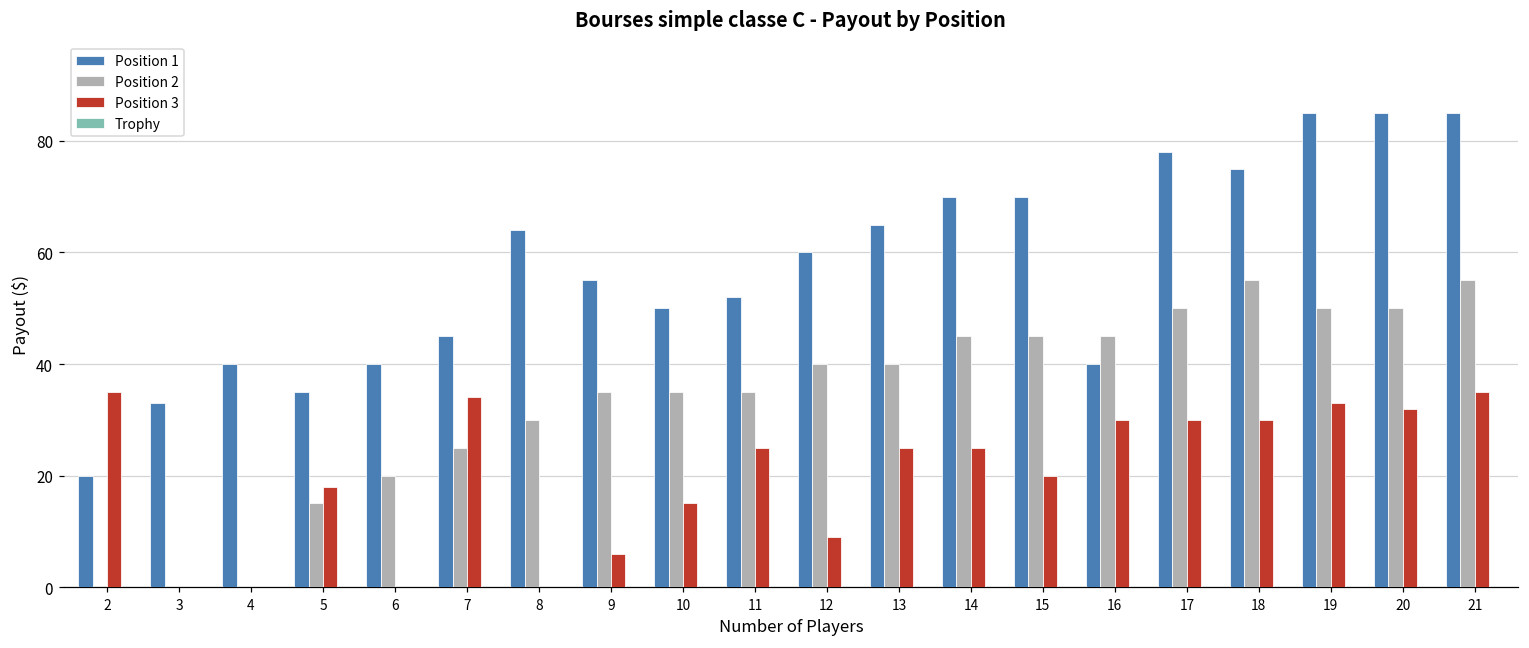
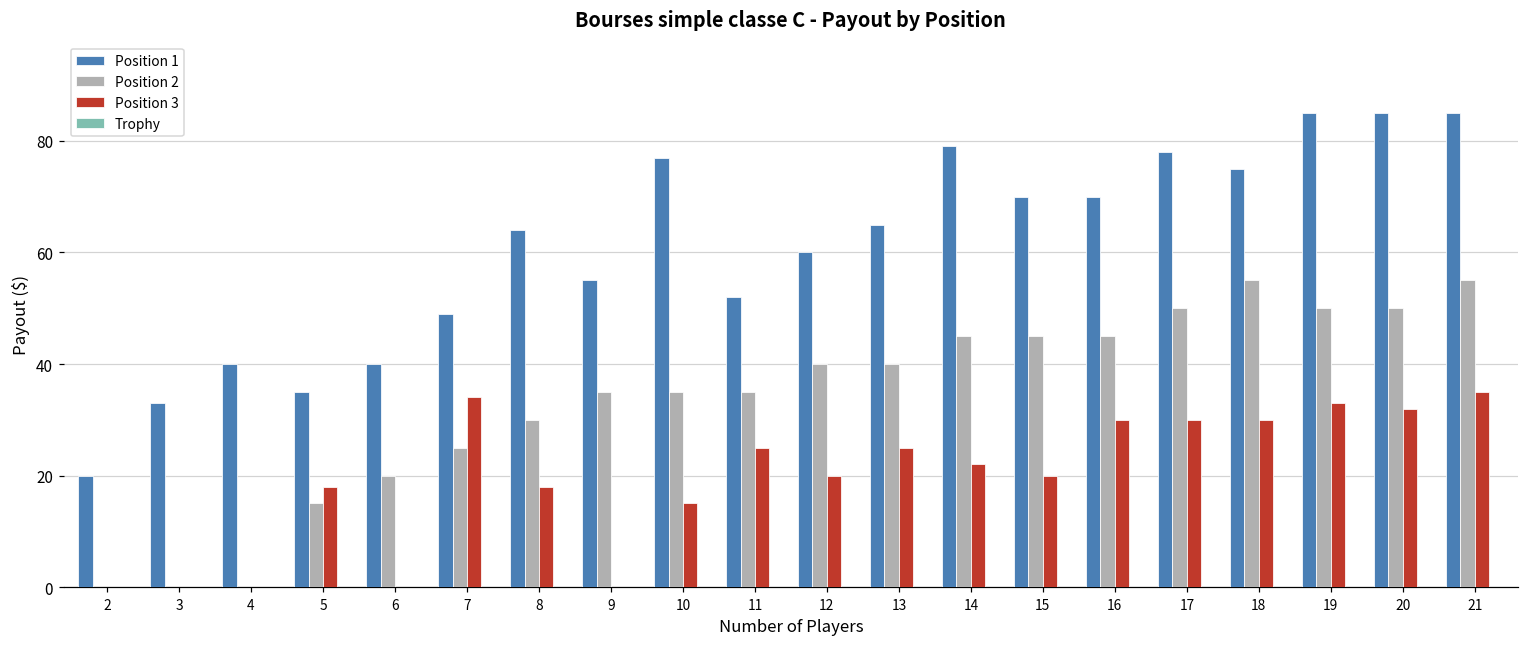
Position 3, 2: 35 -> 0
Position 1, 7: 45 -> 49
Position 3, 8: 0 -> 18
Position 3, 9: 6 -> 0
Position 1, 10: 50 -> 77
Position 3, 12: 9 -> 20
Position 1, 14: 70 -> 79
Position 3, 14: 25 -> 22
Position 1, 16: 40 -> 70
